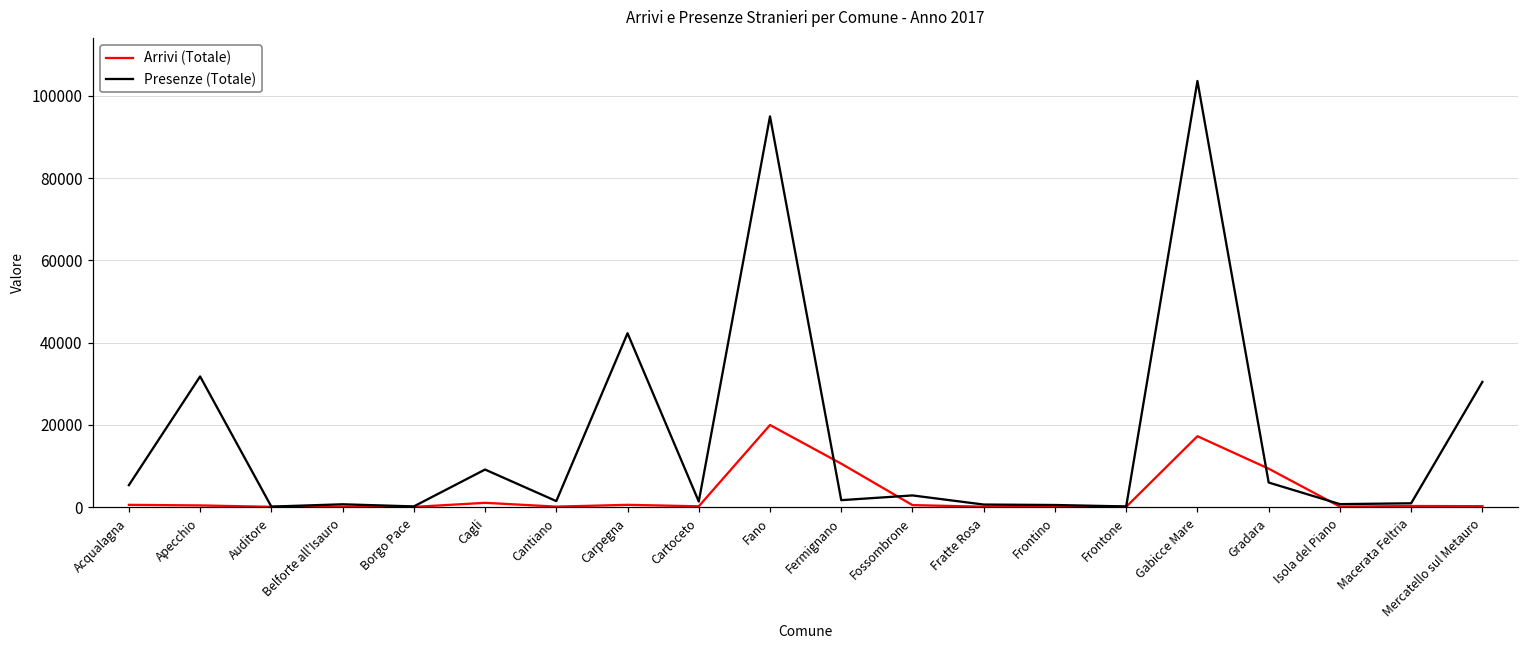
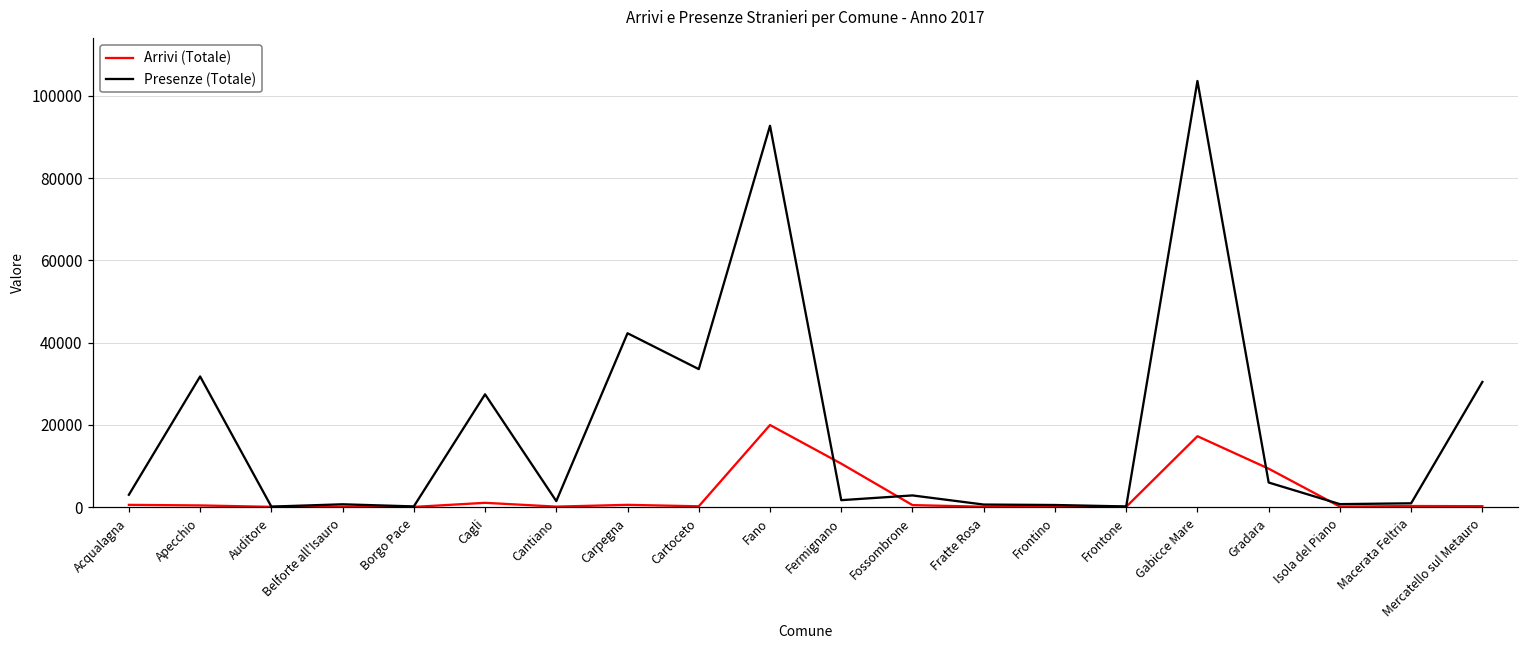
Presenze (Totale), Acqualagna: 5000 -> 3000
Presenze (Totale), Cagli: 9000 -> 27000
Presenze (Totale), Cartoceto: 1000 -> 34000
Presenze (Totale), Fano: 95000 -> 93000
